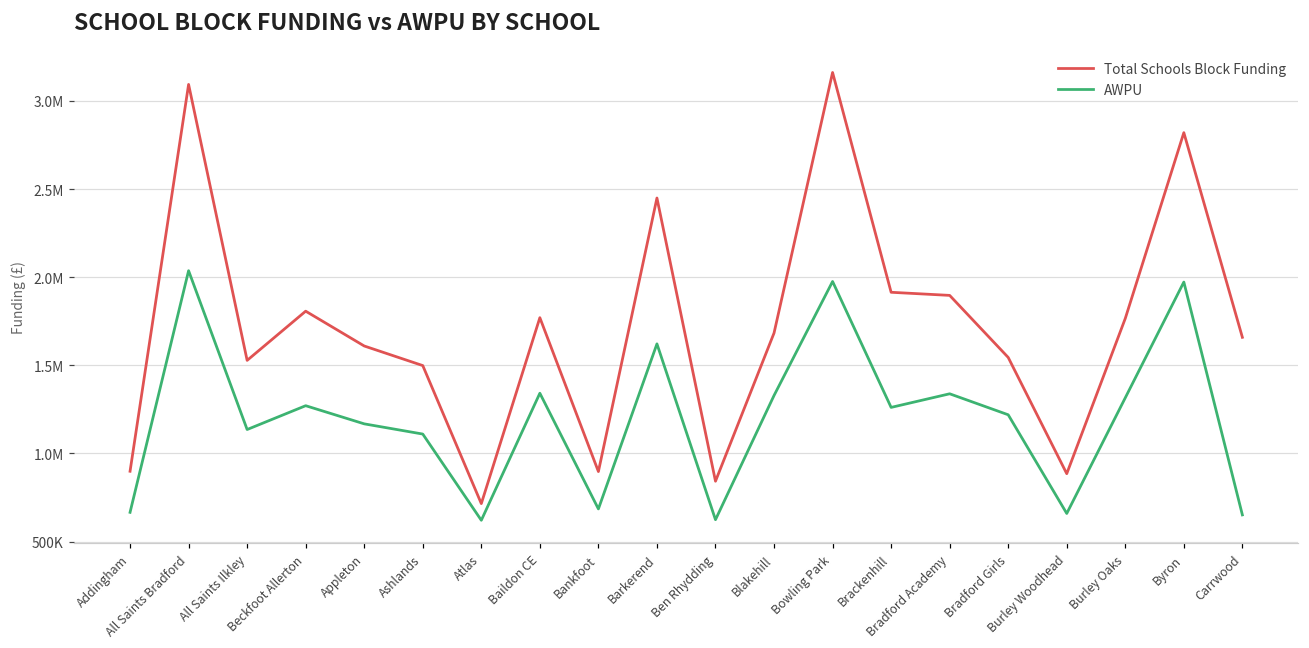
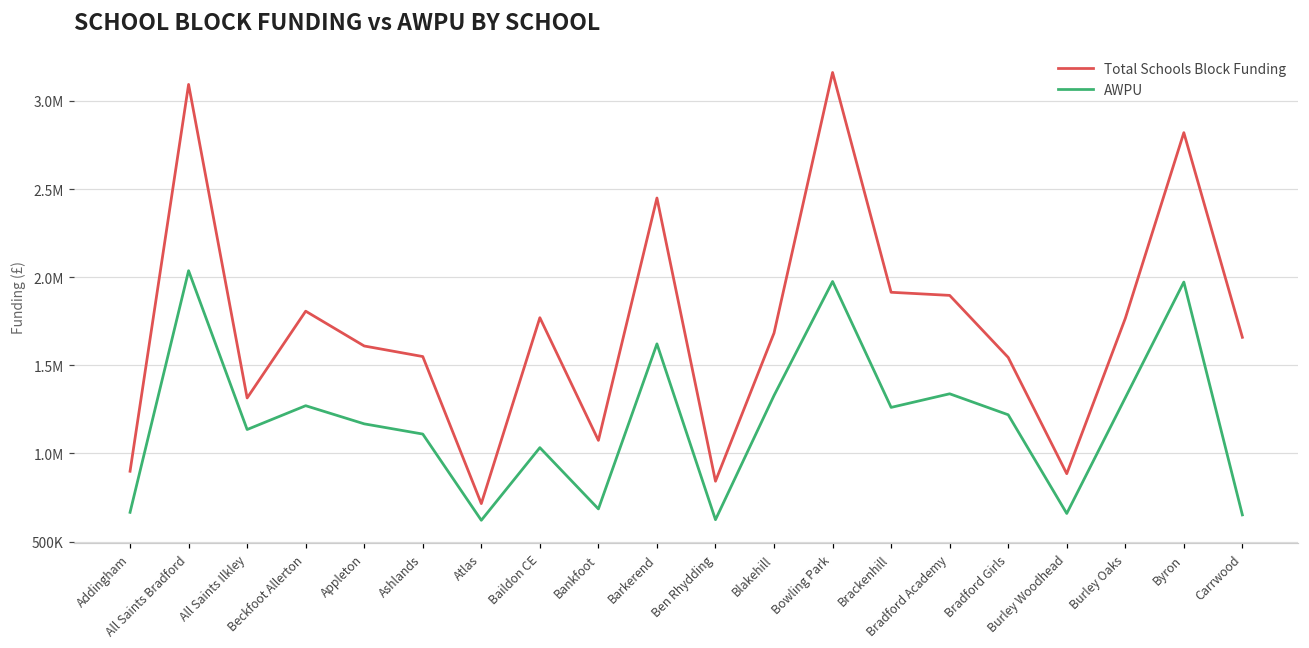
Total Schools Block Funding, All Saints Ilkley: 1530000 -> 1310000
Total Schools Block Funding, Ashlands: 1500000 -> 1550000
AWPU, Baildon CE: 1340000 -> 1030000
Total Schools Block Funding, Bankfoot: 900000 -> 1070000
